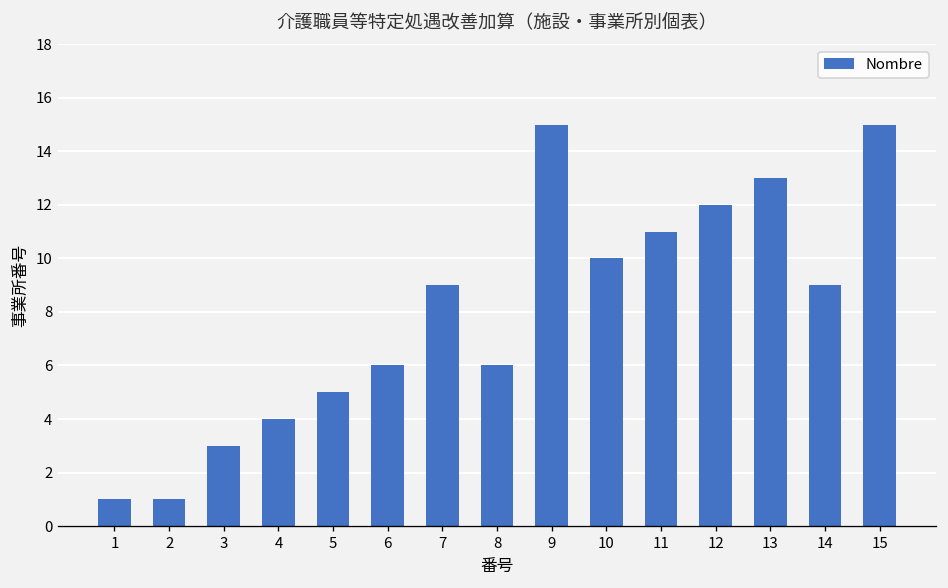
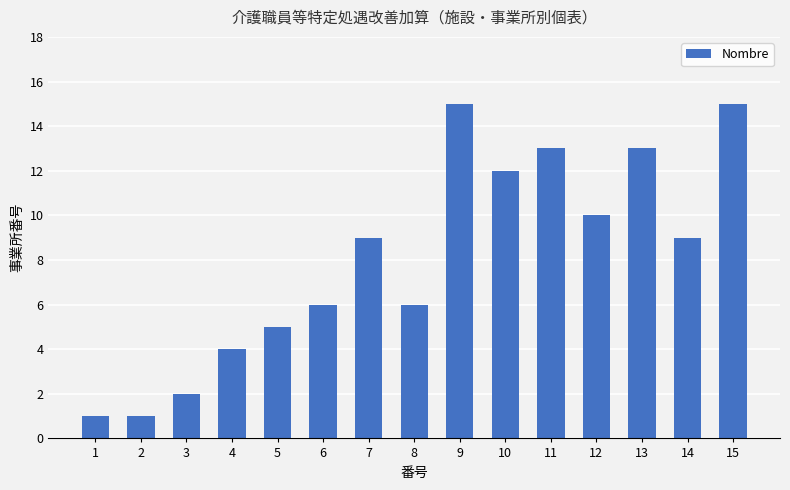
3: 3 -> 2
10: 10 -> 12
11: 11 -> 13
12: 12 -> 10
